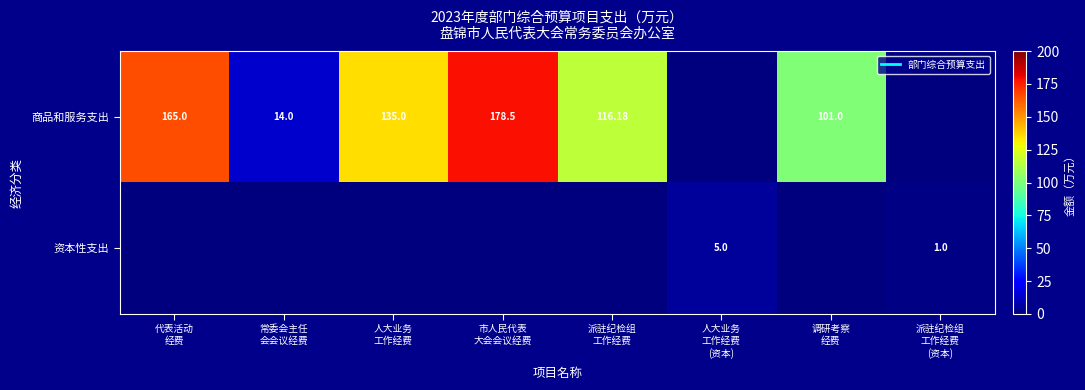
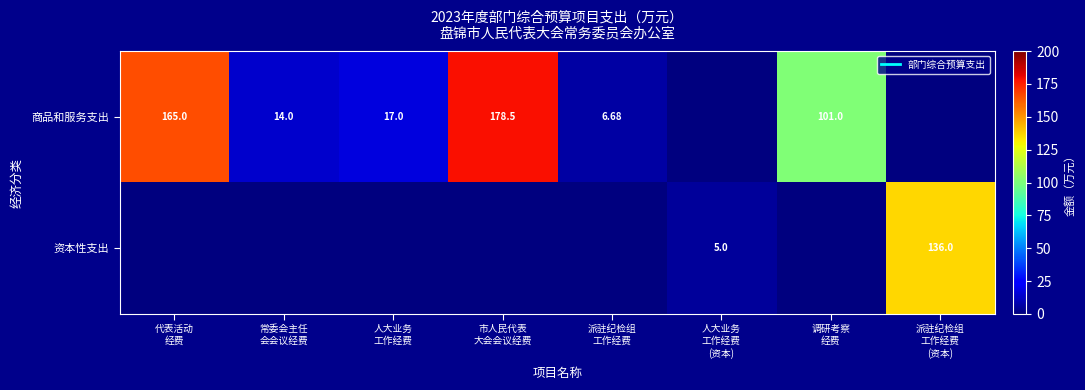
商品和服务支出, 人大业务 工作经费: 135.0 -> 17.0
商品和服务支出, 派驻纪检组 工作经费: 116.18 -> 6.68
资本性支出, 派驻纪检组 工作经费 (资本): 1.0 -> 136.0
